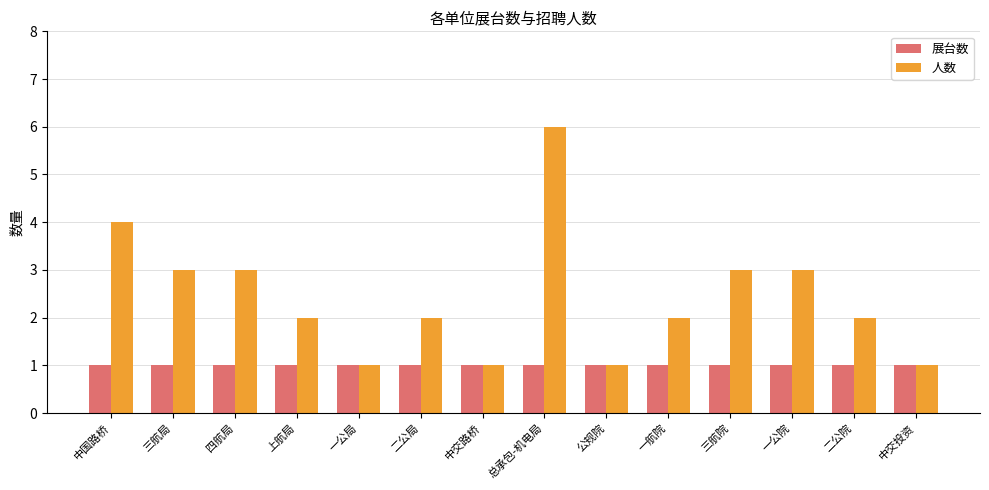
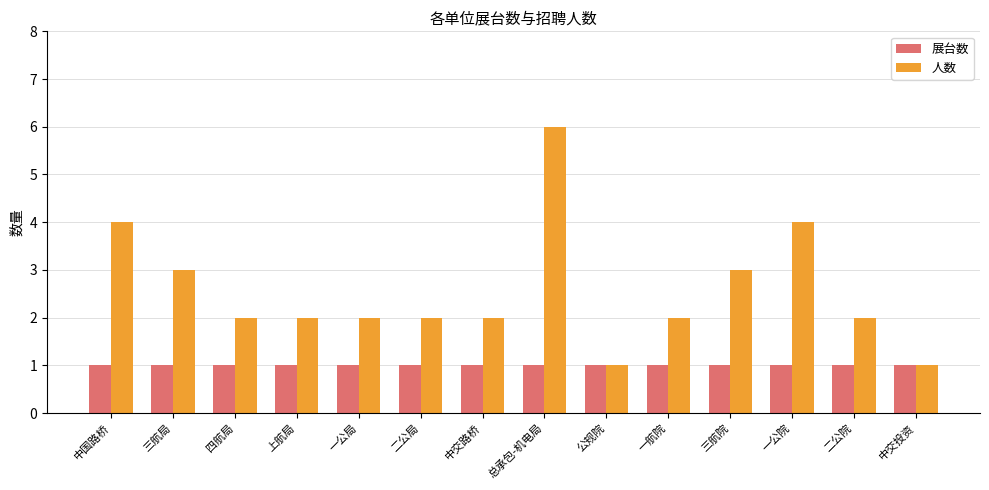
人数, 四航局: 3 -> 2
人数, 一公局: 1 -> 2
人数, 中交路桥: 1 -> 2
人数, 一公院: 3 -> 4
